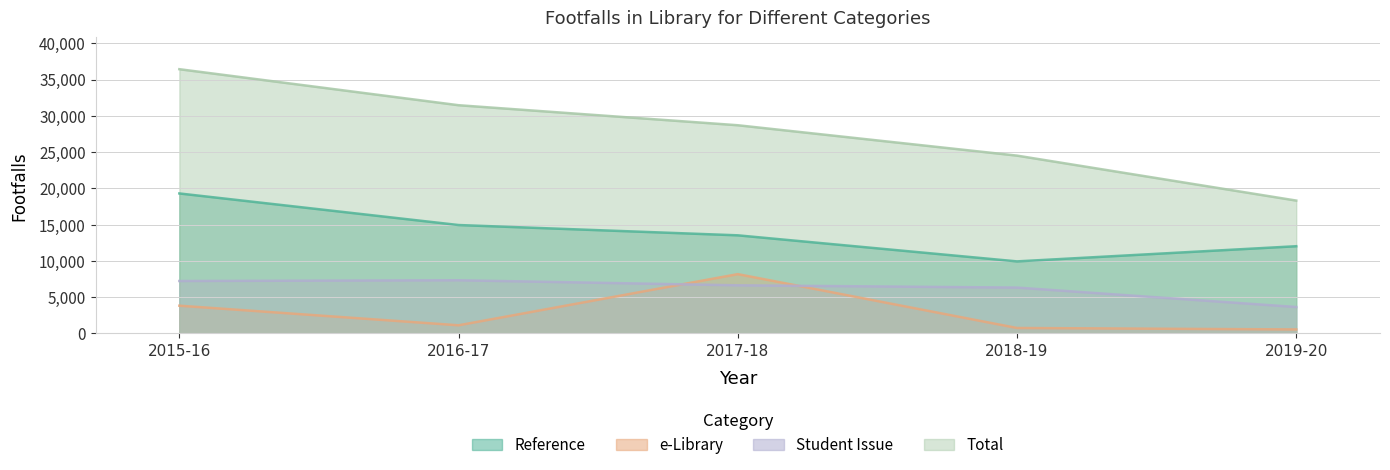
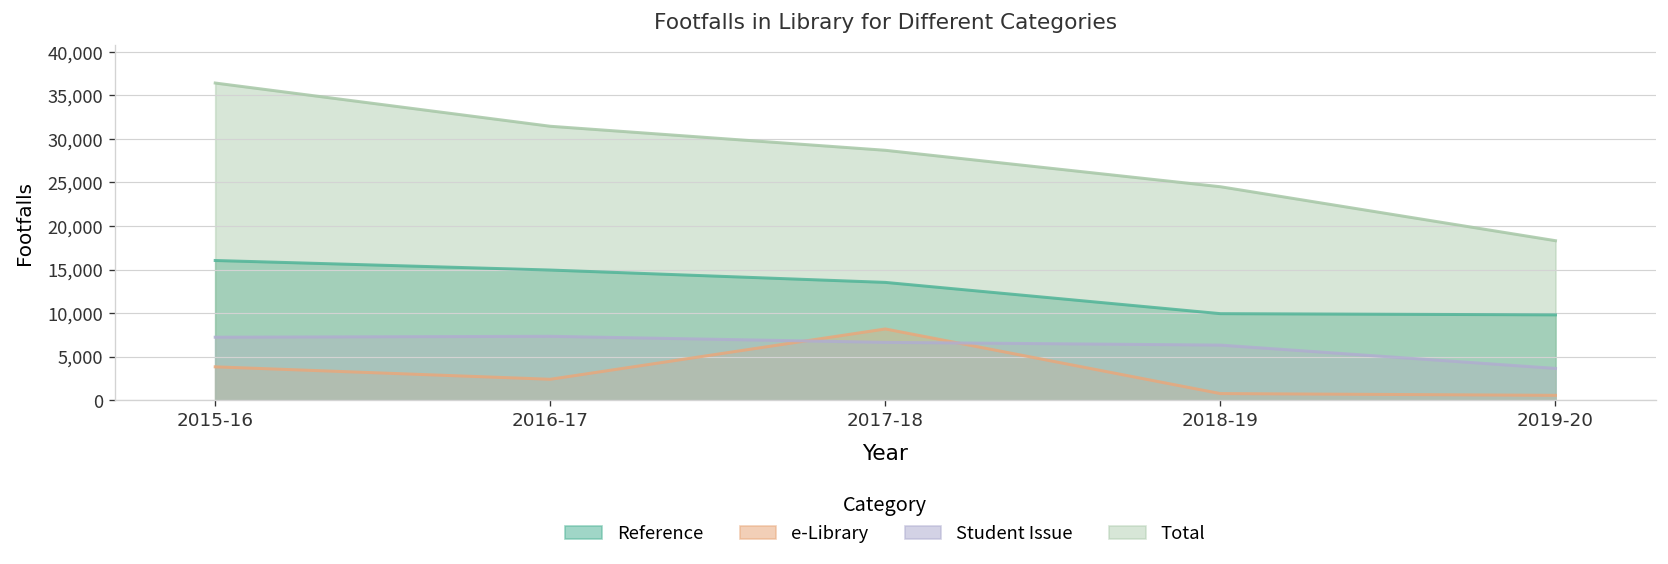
Reference, 2015-16: 19,000 -> 16,000
e-Library, 2016-17: 1,000 -> 2,000
Reference, 2019-20: 12,000 -> 10,000
